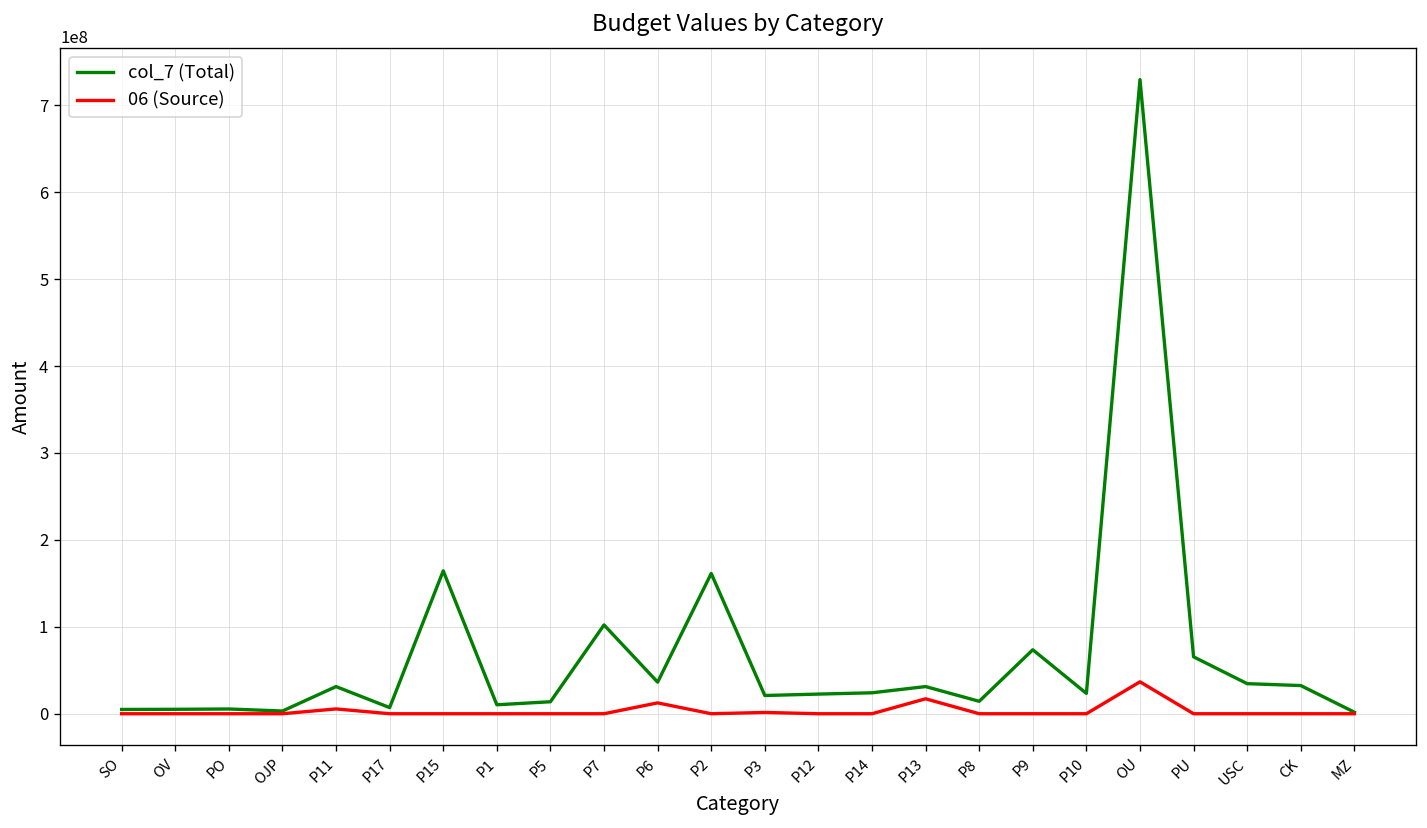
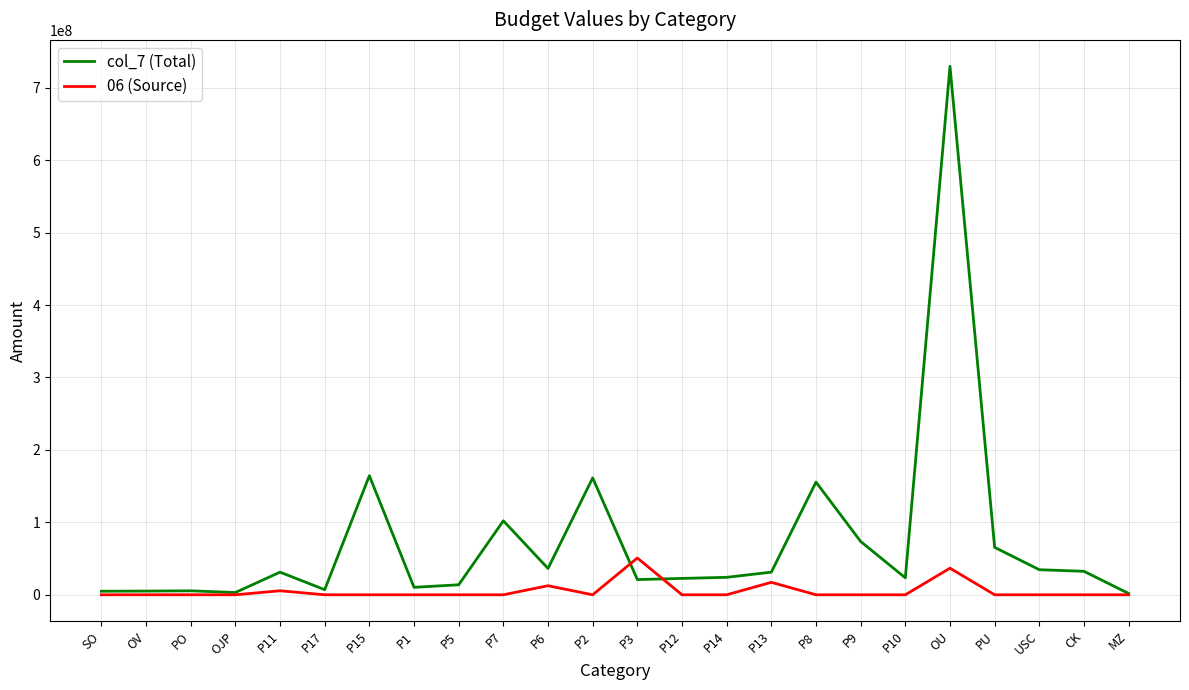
06 (Source), P3: 0 -> 50000000
col_7 (Total), P8: 10000000 -> 160000000
